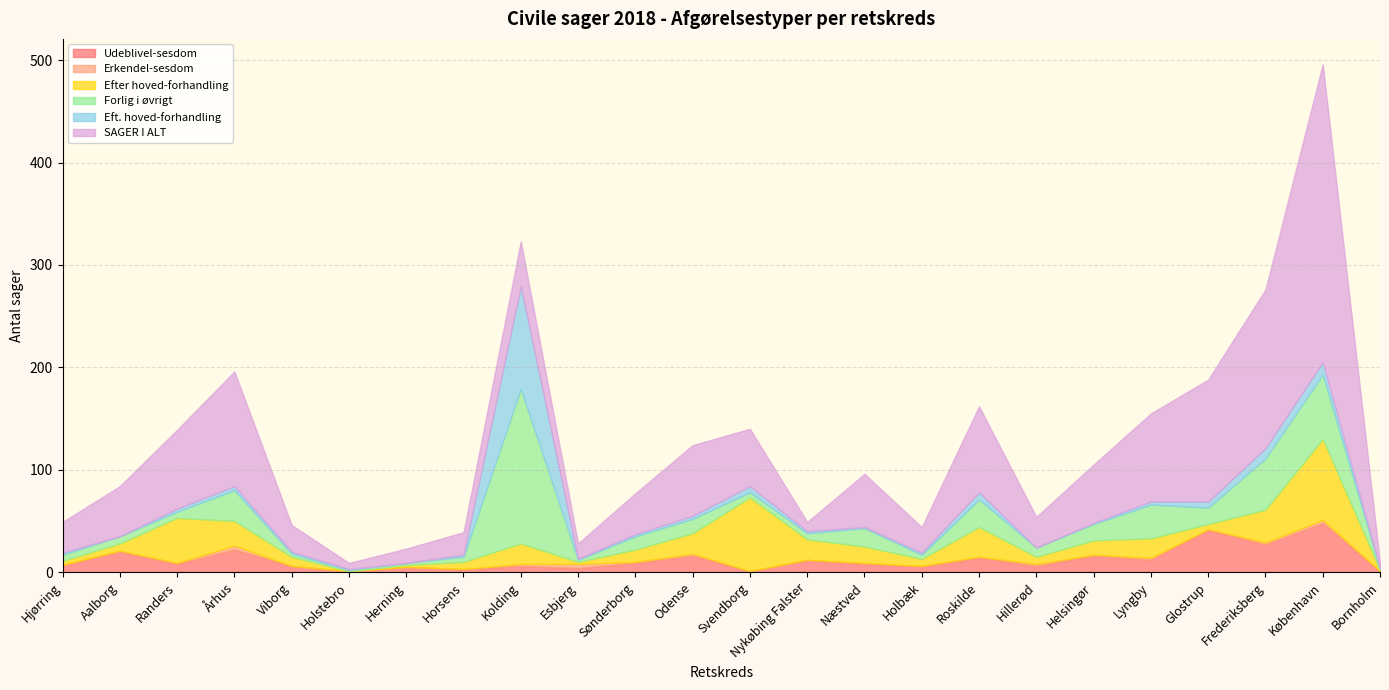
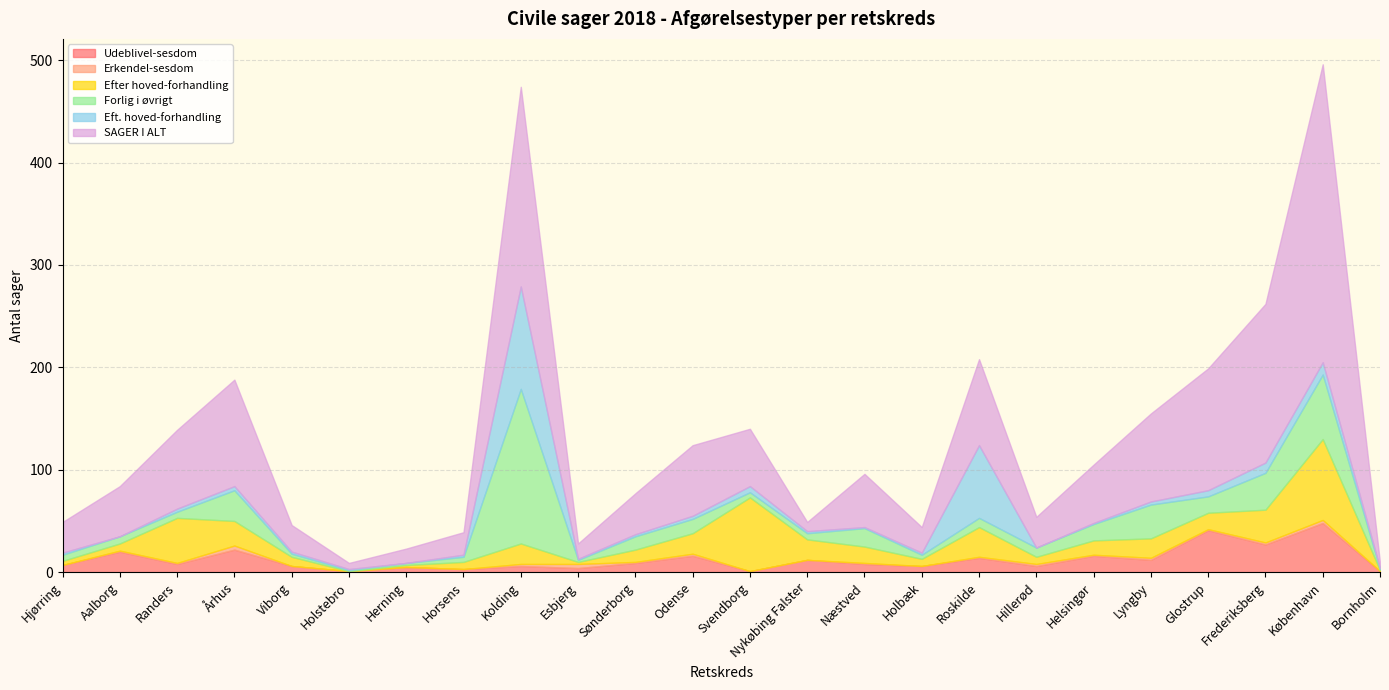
SAGER I ALT, Århus: 112 -> 104
SAGER I ALT, Kolding: 44 -> 195
Forlig i øvrigt, Roskilde: 27 -> 9
Eft. hoved-forhandling, Roskilde: 7 -> 71
Efter hoved-forhandling, Glostrup: 5 -> 16
Forlig i øvrigt, Frederiksberg: 50 -> 36
